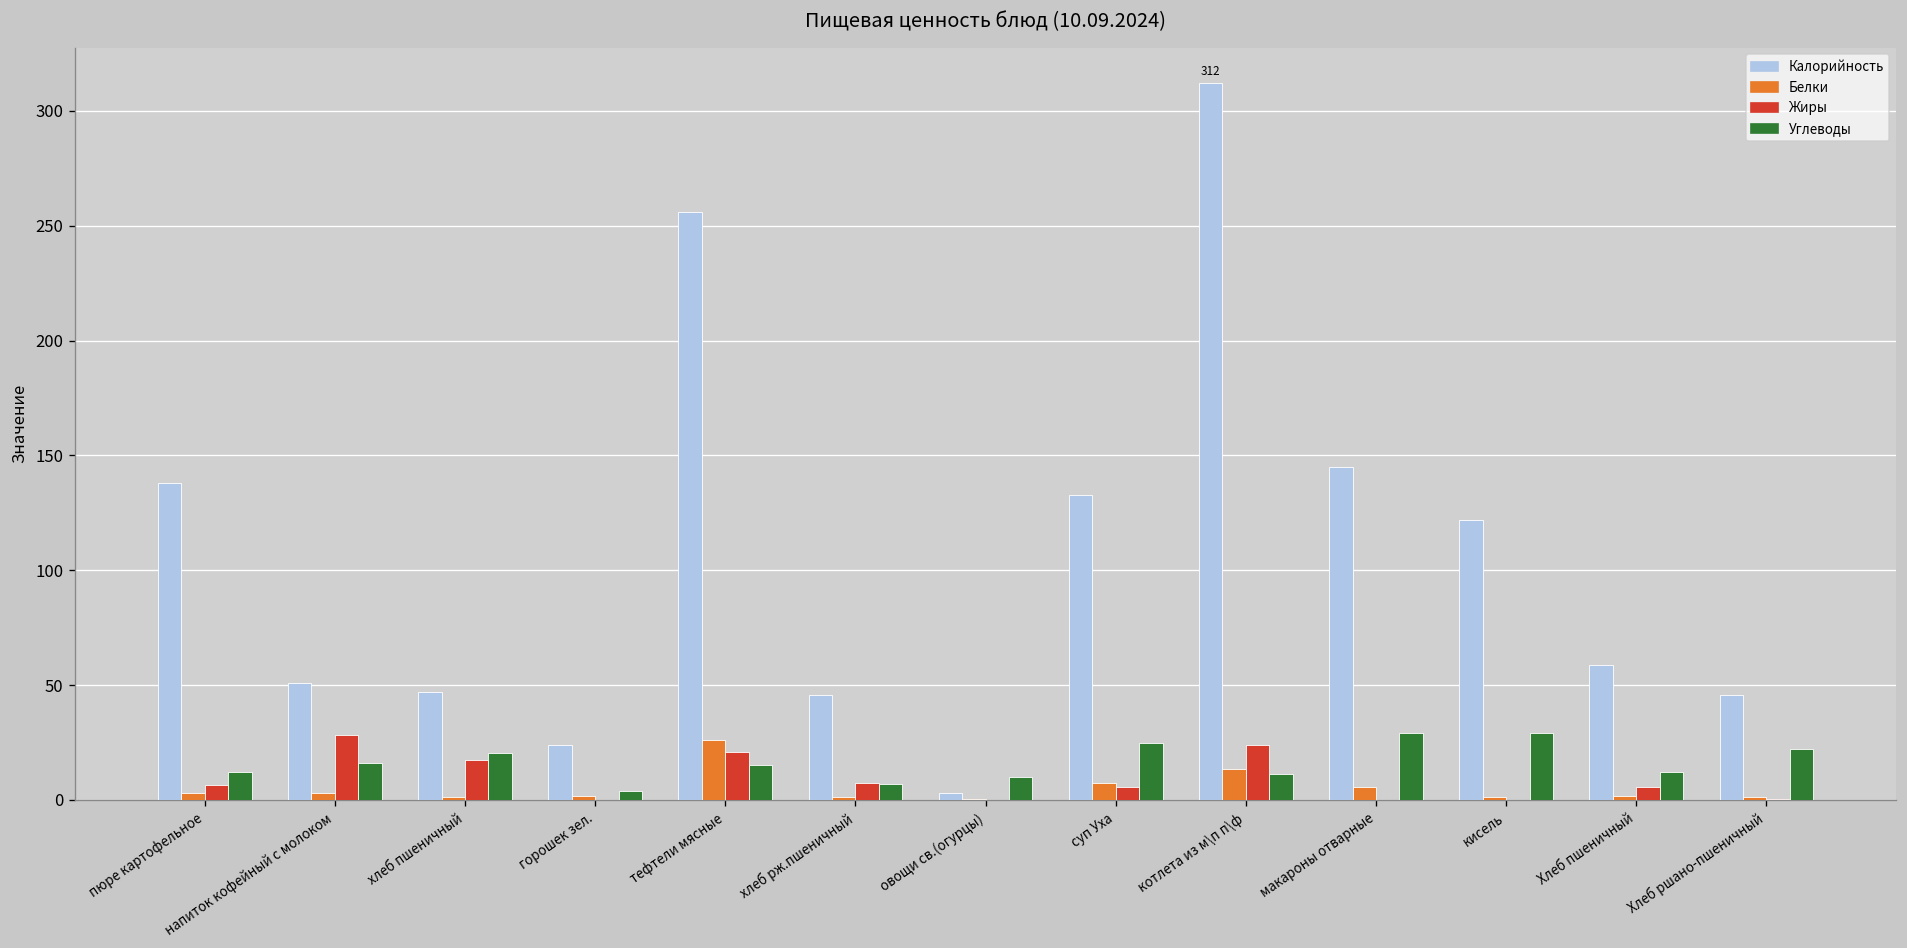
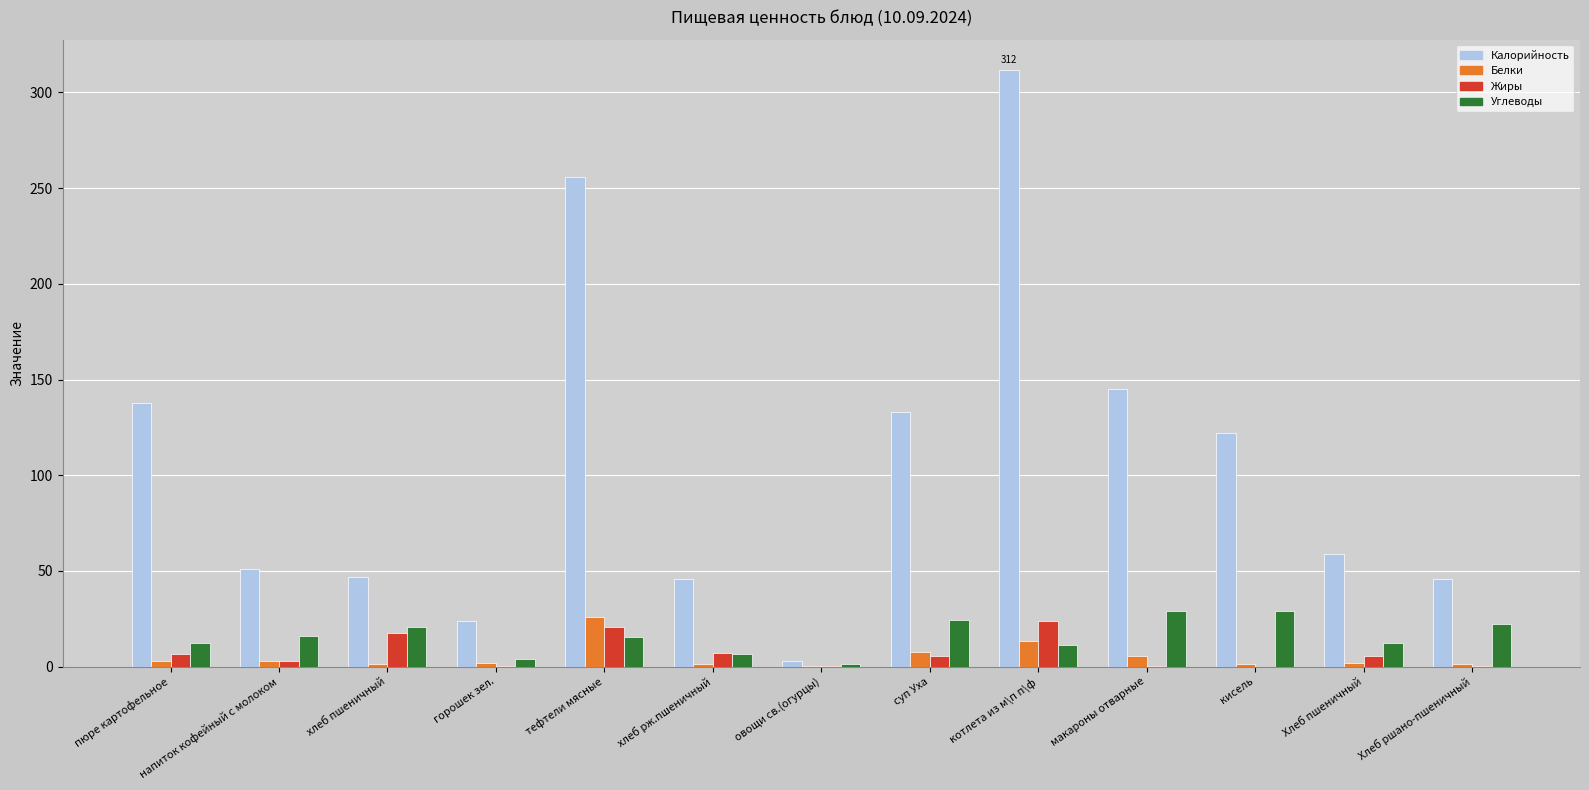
Жиры, напиток кофейный с молоком: 28 -> 3
Углеводы, овощи св.(огурцы): 10 -> 2
